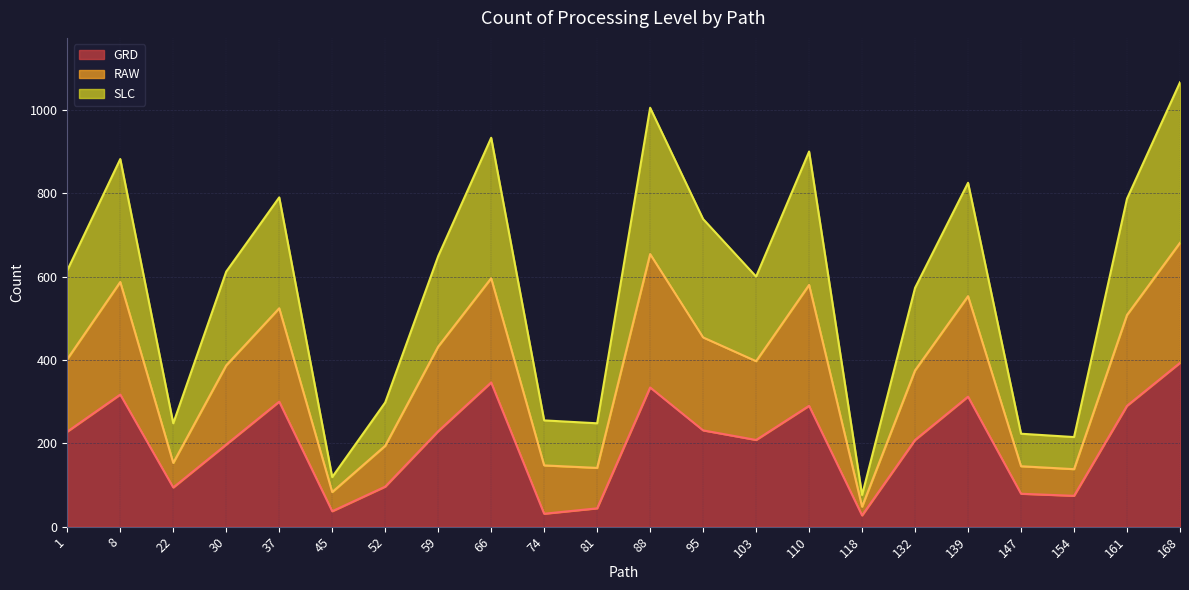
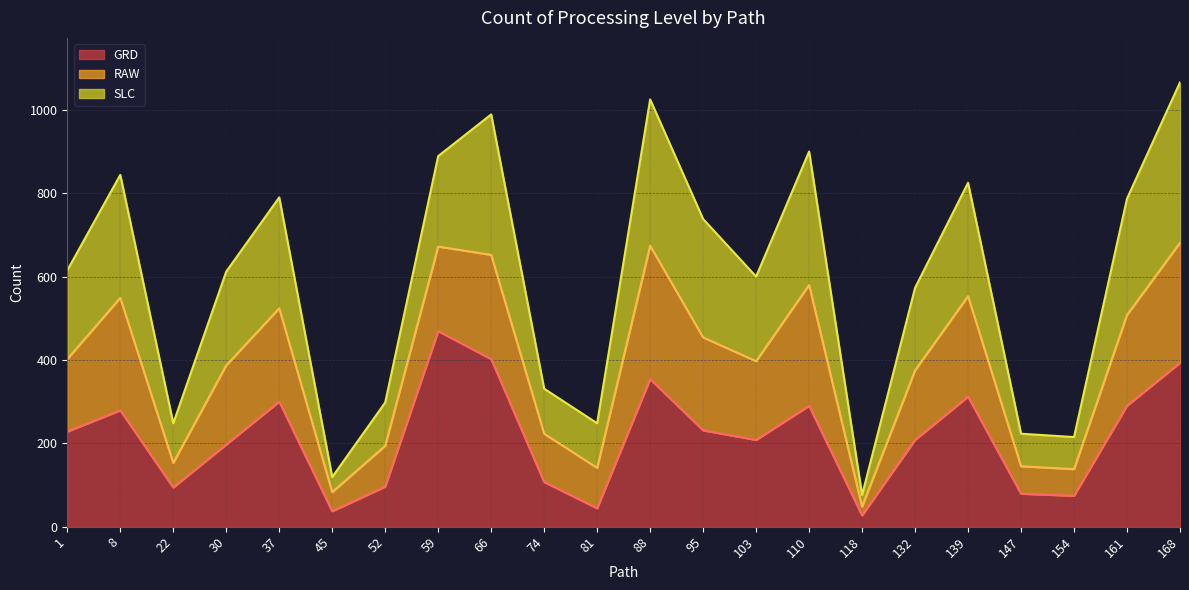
GRD, 8: 320 -> 280
GRD, 59: 230 -> 470
GRD, 66: 350 -> 400
GRD, 74: 30 -> 110
GRD, 88: 330 -> 350
